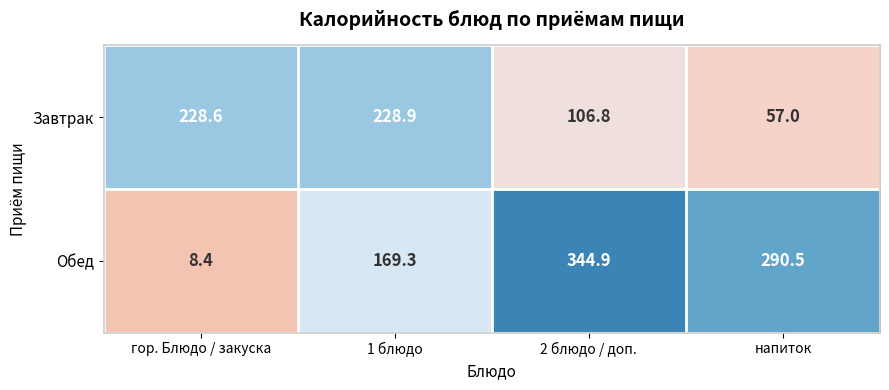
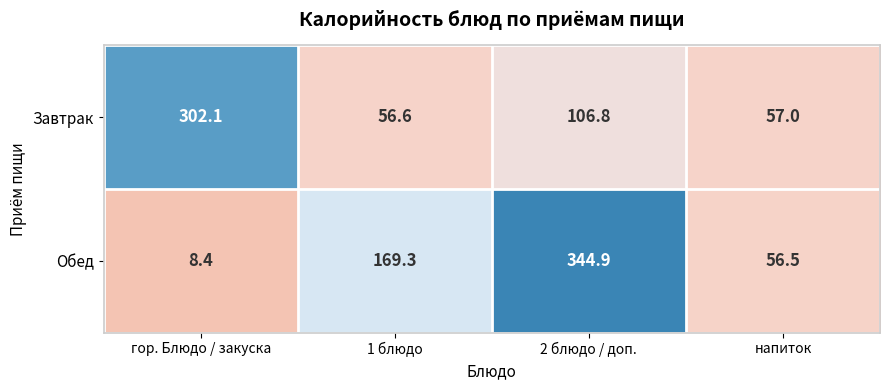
Завтрак, гор. Блюдо / закуска: 228.6 -> 302.1
Завтрак, 1 блюдо: 228.9 -> 56.6
Обед, напиток: 290.5 -> 56.5
